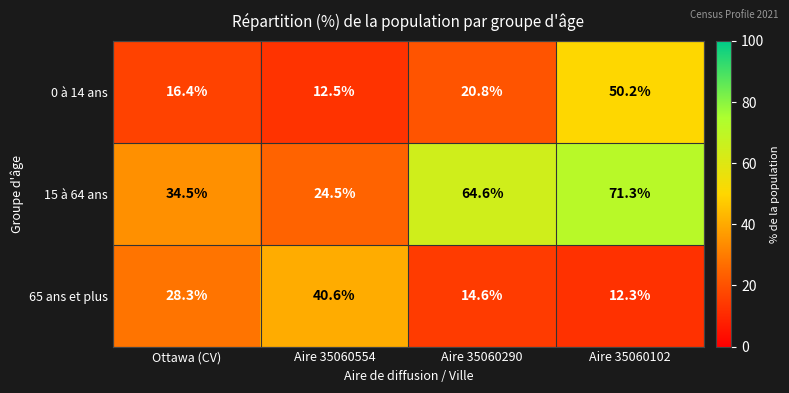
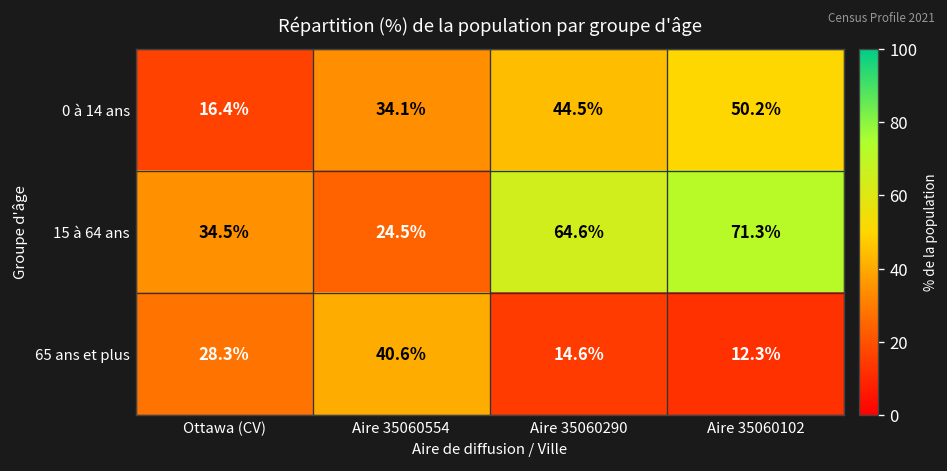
0 à 14 ans, Aire 35060554: 12.5% -> 34.1%
0 à 14 ans, Aire 35060290: 20.8% -> 44.5%
